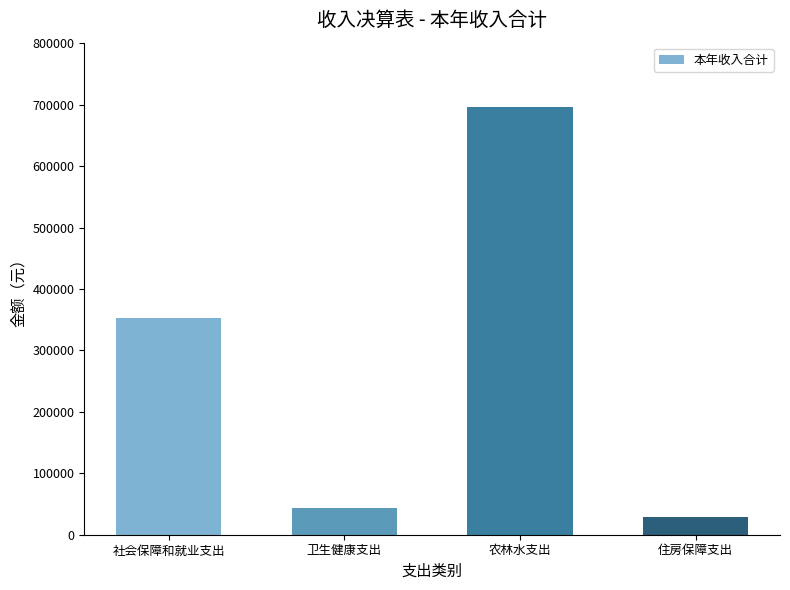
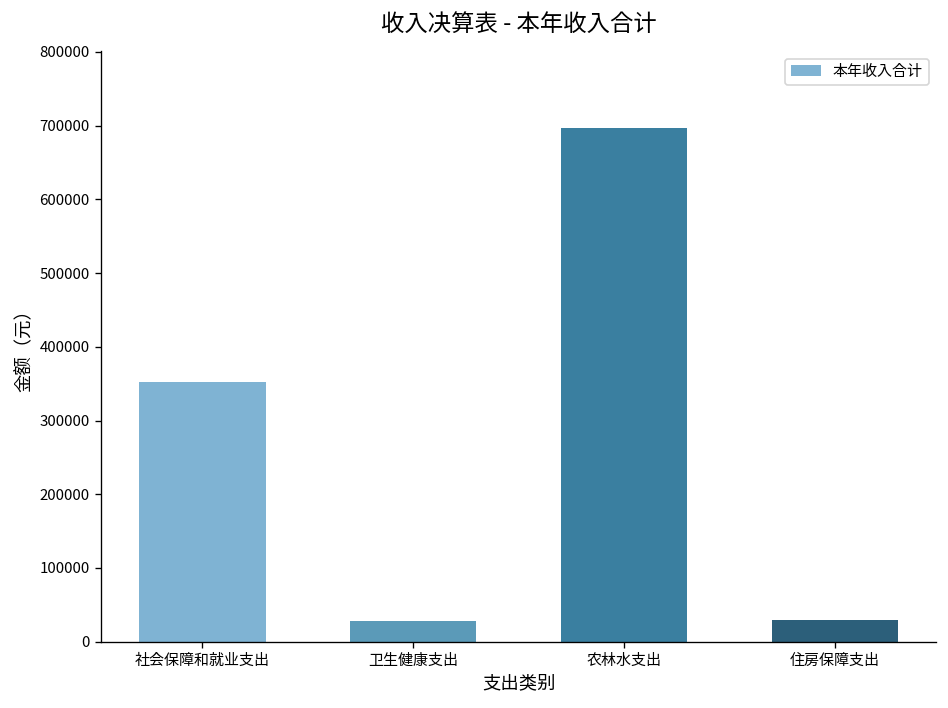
卫生健康支出: 40000 -> 30000
